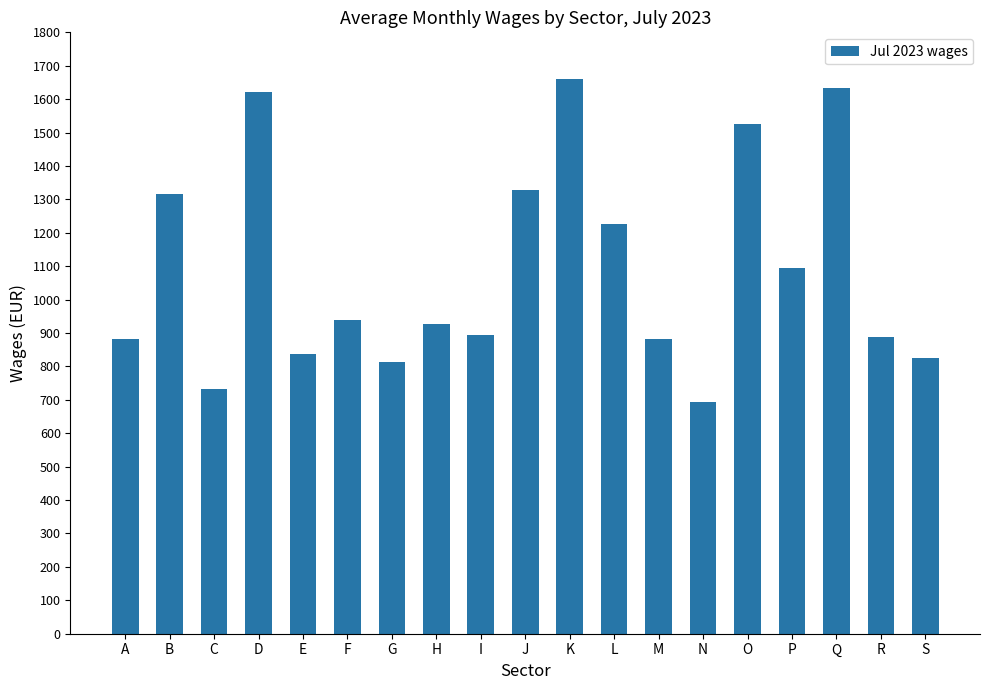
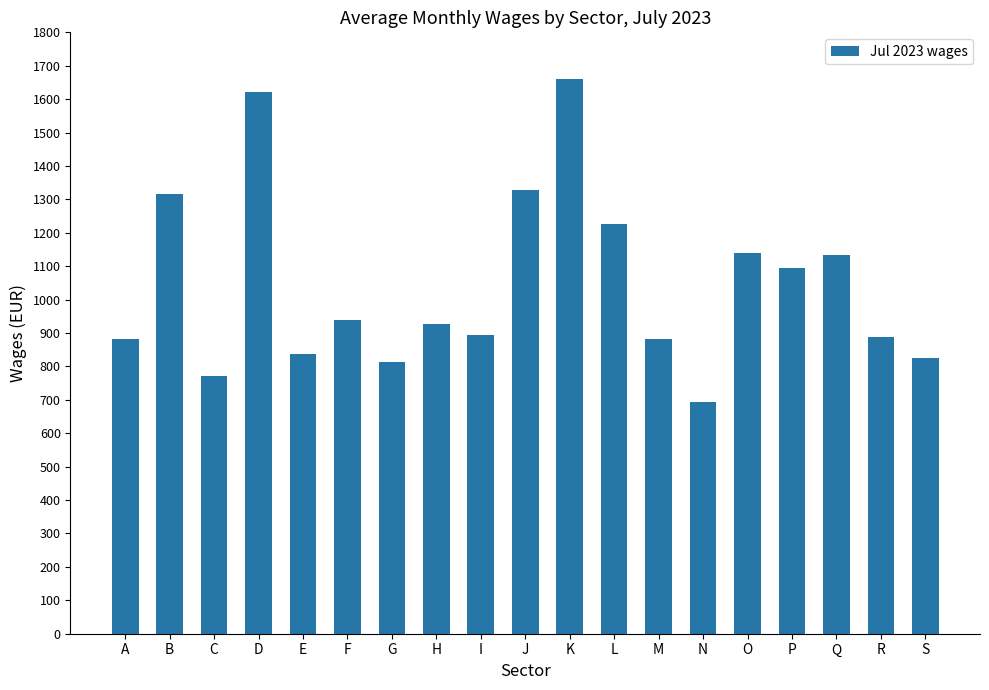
C: 730 -> 770
O: 1530 -> 1140
Q: 1630 -> 1130
